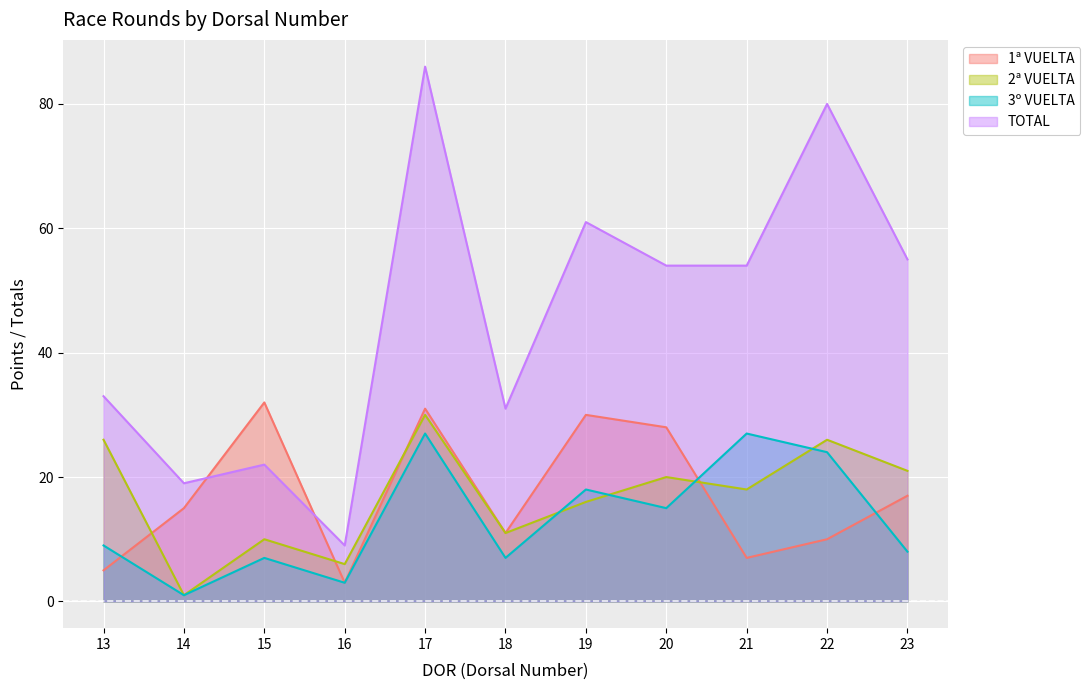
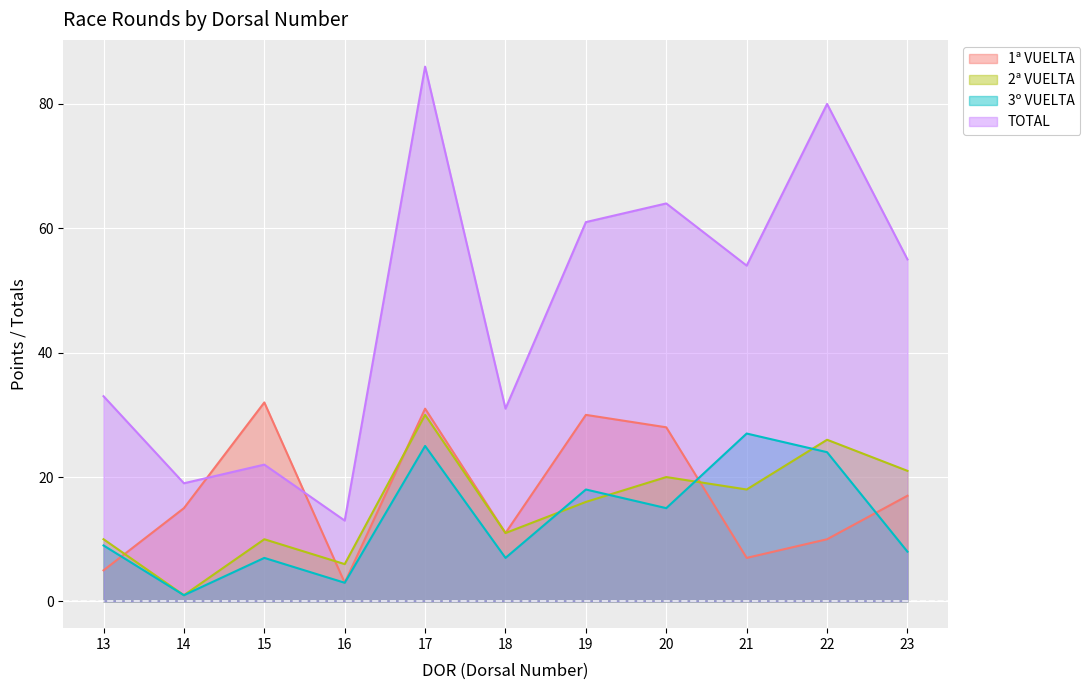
2ª VUELTA, 13: 26 -> 10
TOTAL, 16: 9 -> 13
3º VUELTA, 17: 27 -> 25
TOTAL, 20: 54 -> 64
